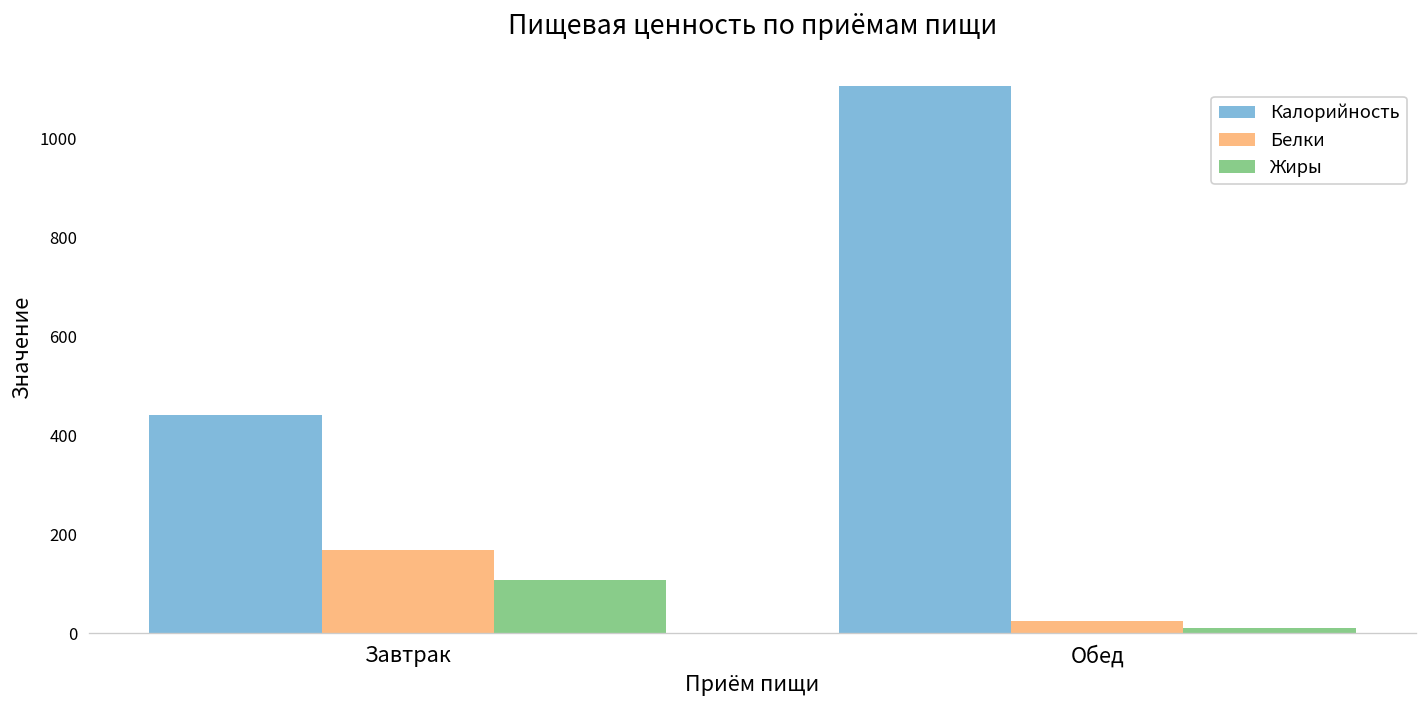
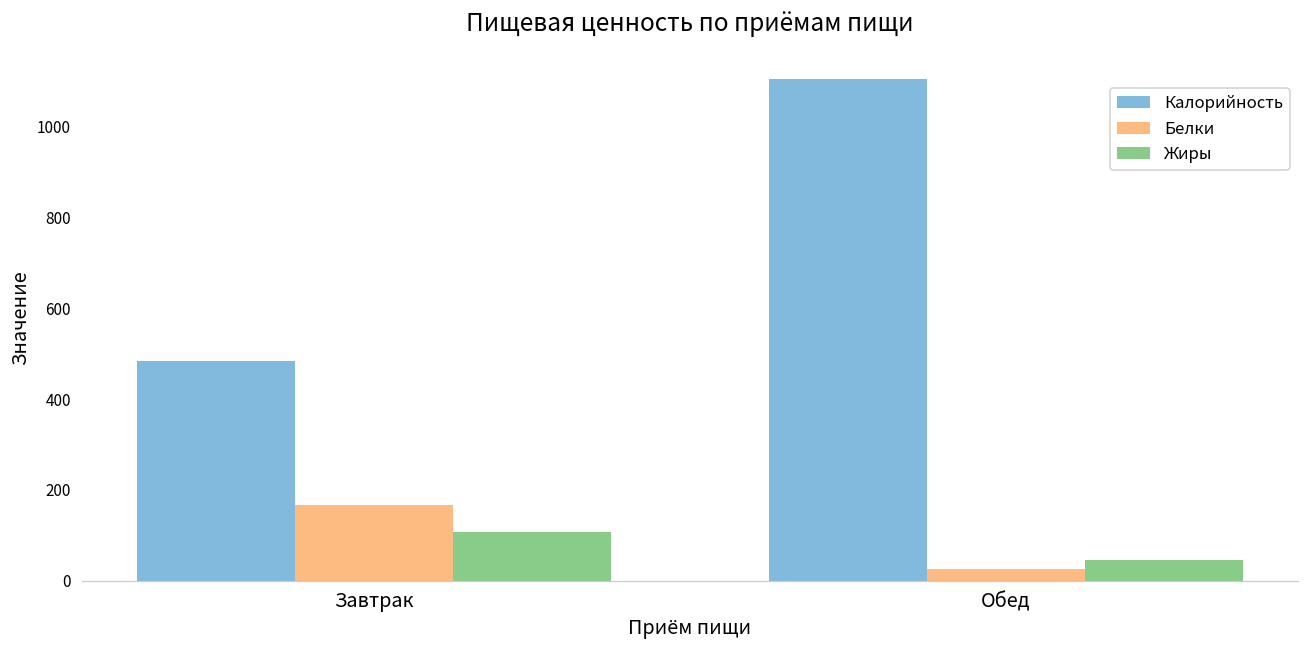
Калорийность, Завтрак: 440 -> 480
Жиры, Обед: 10 -> 50
